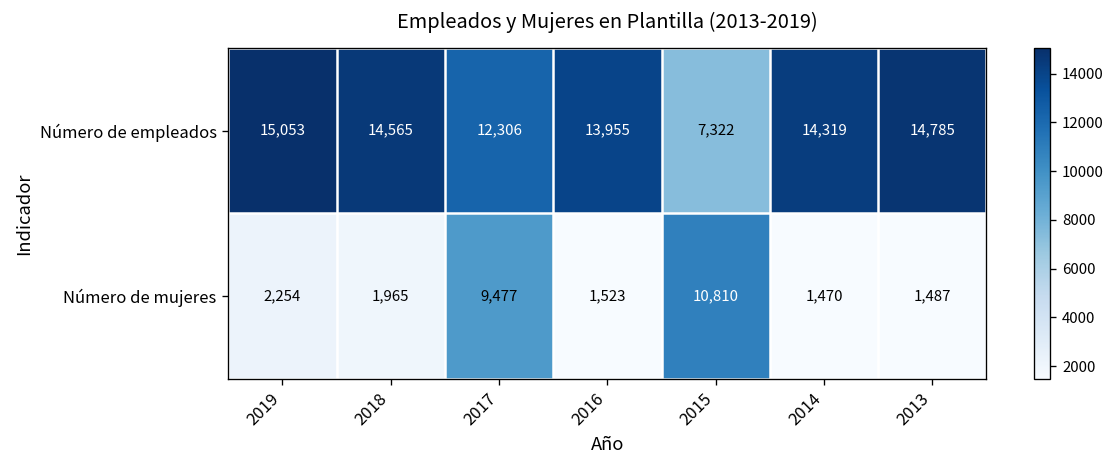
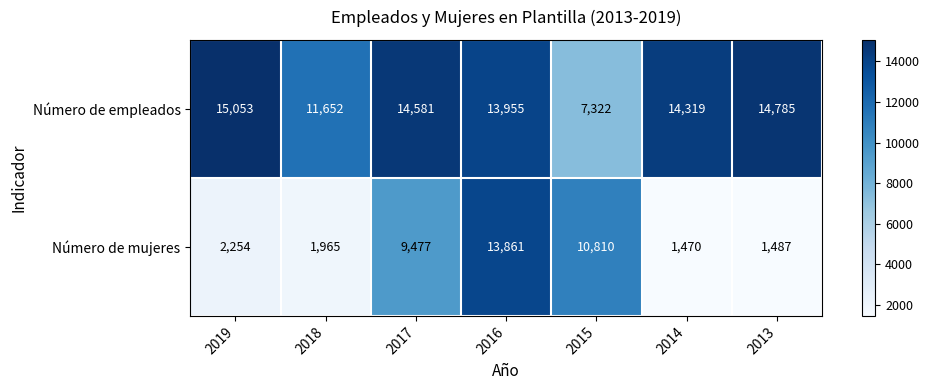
Número de empleados, 2018: 14,565 -> 11,652
Número de empleados, 2017: 12,306 -> 14,581
Número de mujeres, 2016: 1,523 -> 13,861
